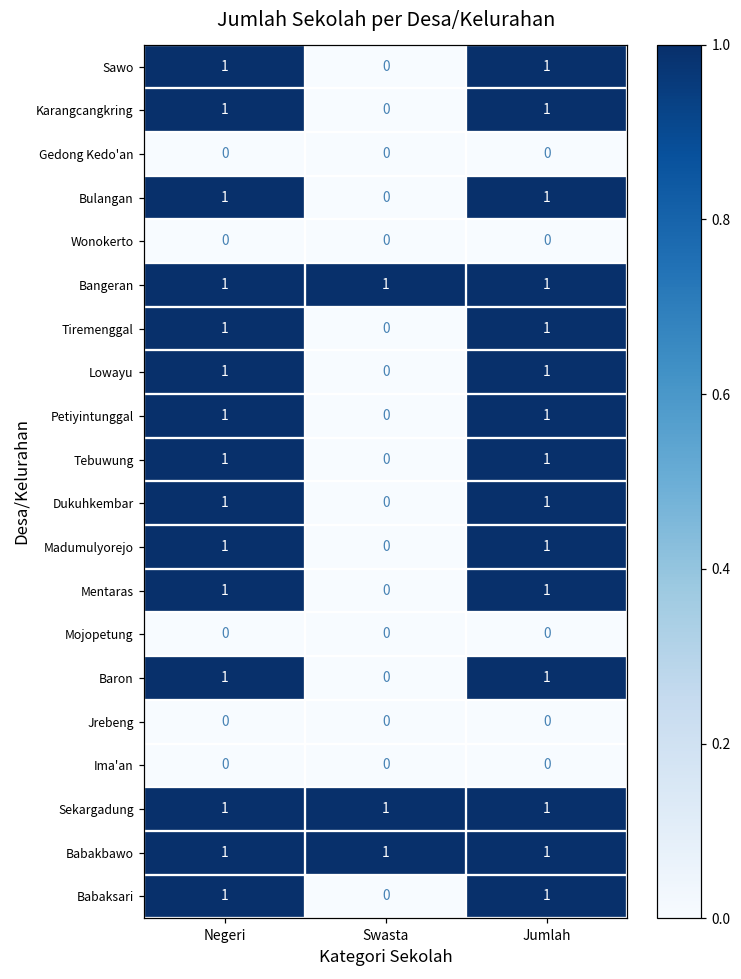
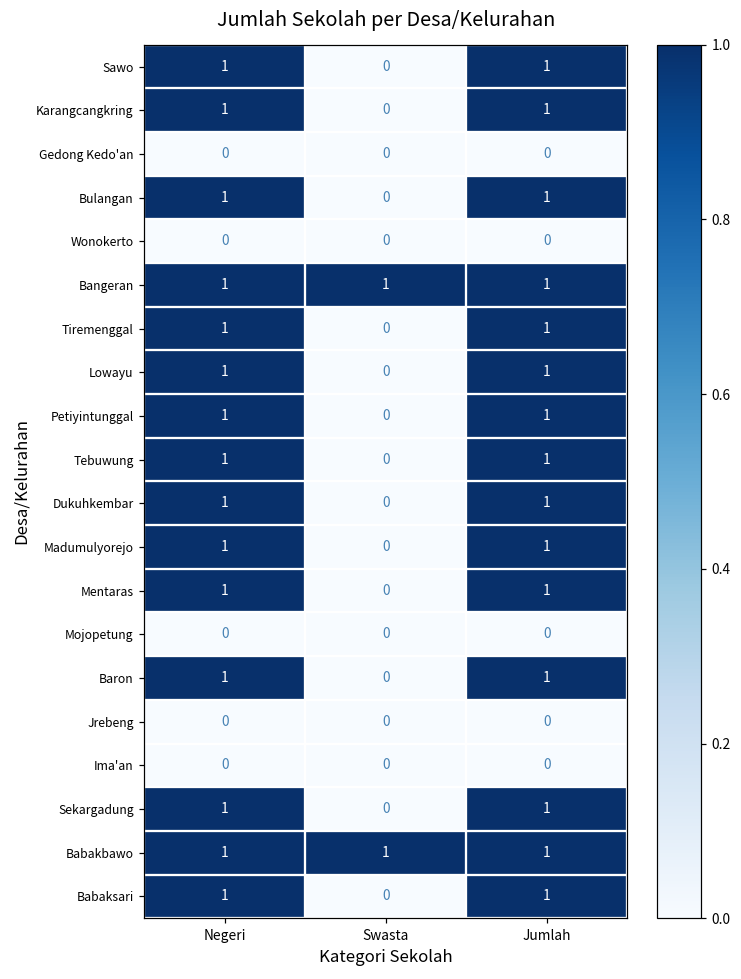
Sekargadung, Swasta: 1 -> 0
